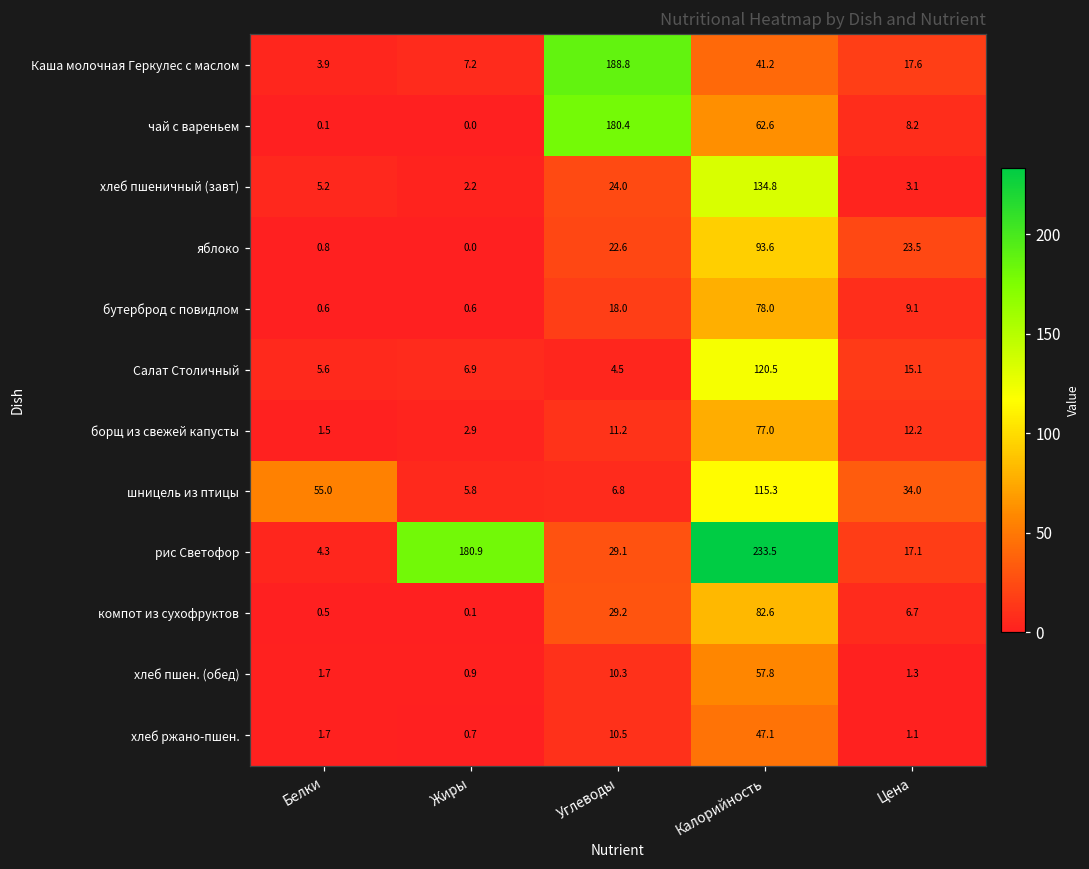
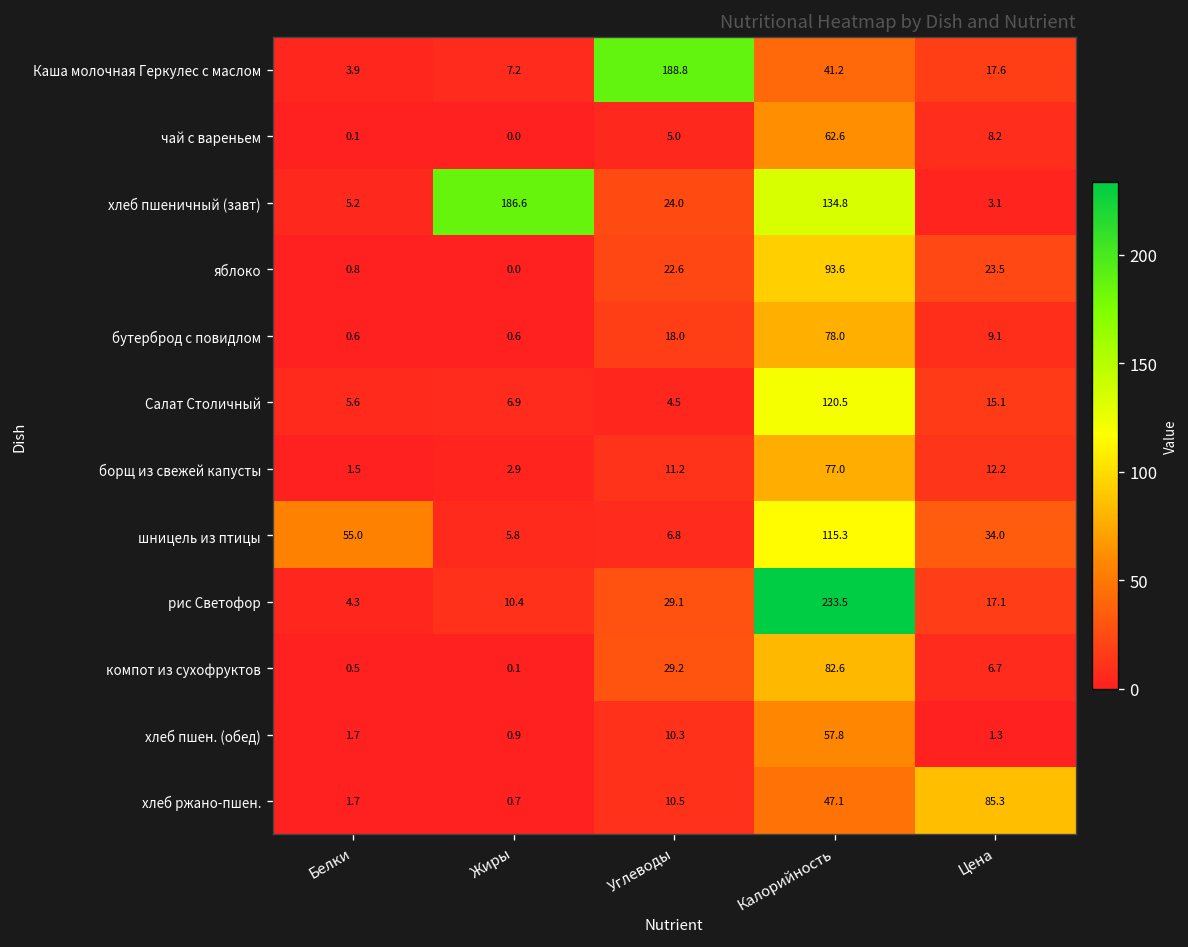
чай с вареньем, Углеводы: 180.4 -> 5.0
хлеб пшеничный (завт), Жиры: 2.2 -> 186.6
рис Светофор, Жиры: 180.9 -> 10.4
хлеб ржано-пшен., Цена: 1.1 -> 85.3
